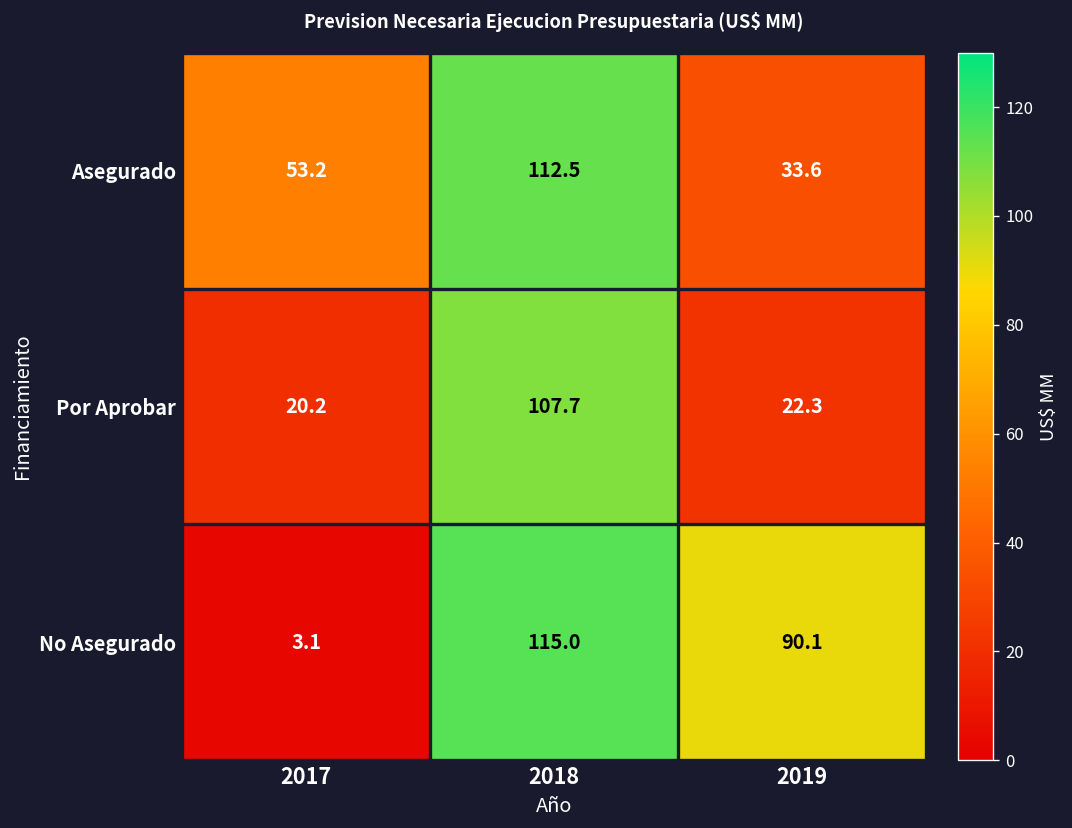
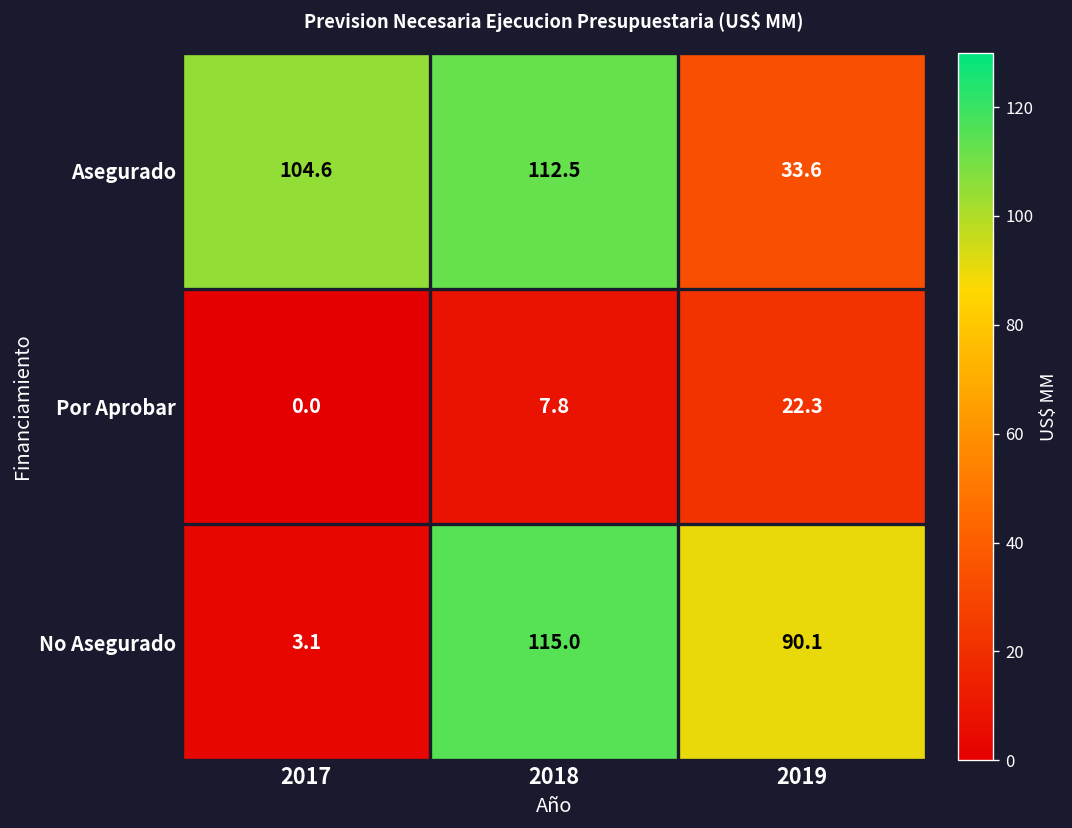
Asegurado, 2017: 53.2 -> 104.6
Por Aprobar, 2017: 20.2 -> 0.0
Por Aprobar, 2018: 107.7 -> 7.8
